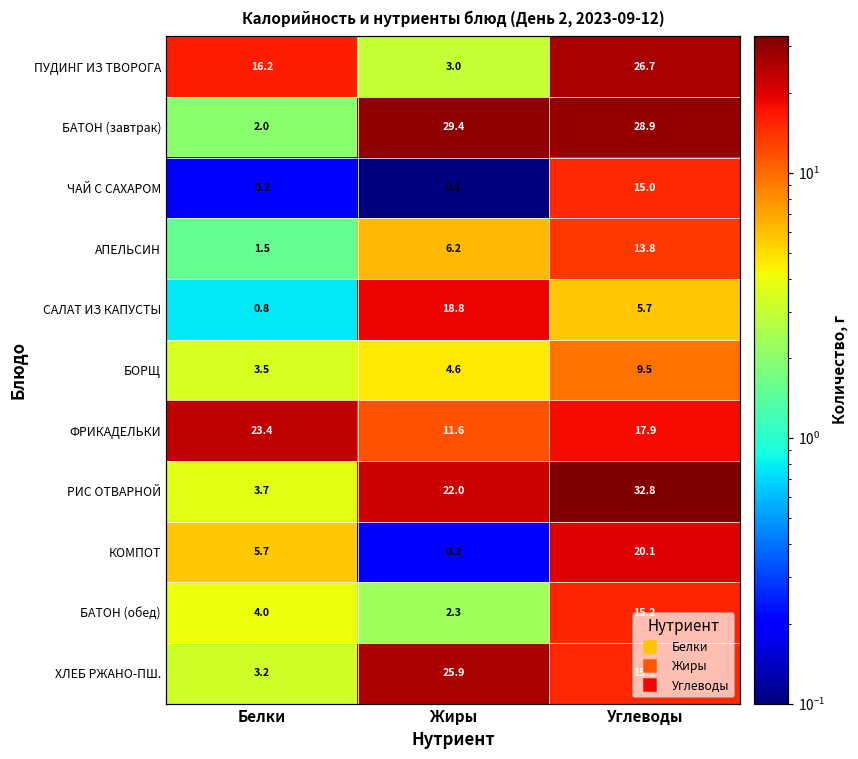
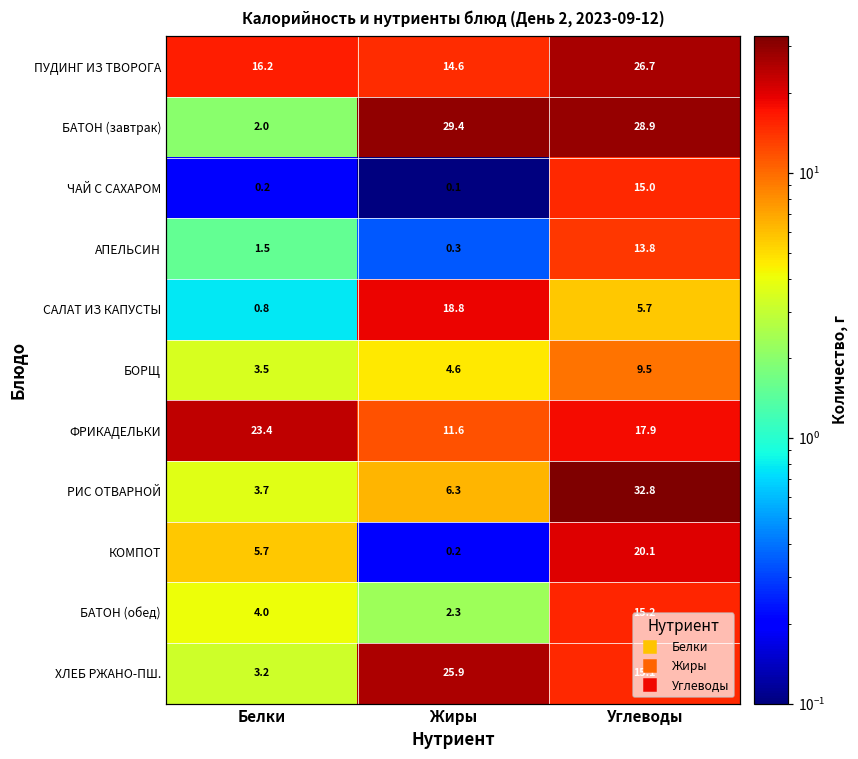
ПУДИНГ ИЗ ТВОРОГА, Жиры: 3.0 -> 14.6
АПЕЛЬСИН, Жиры: 6.2 -> 0.3
РИС ОТВАРНОЙ, Жиры: 22.0 -> 6.3
